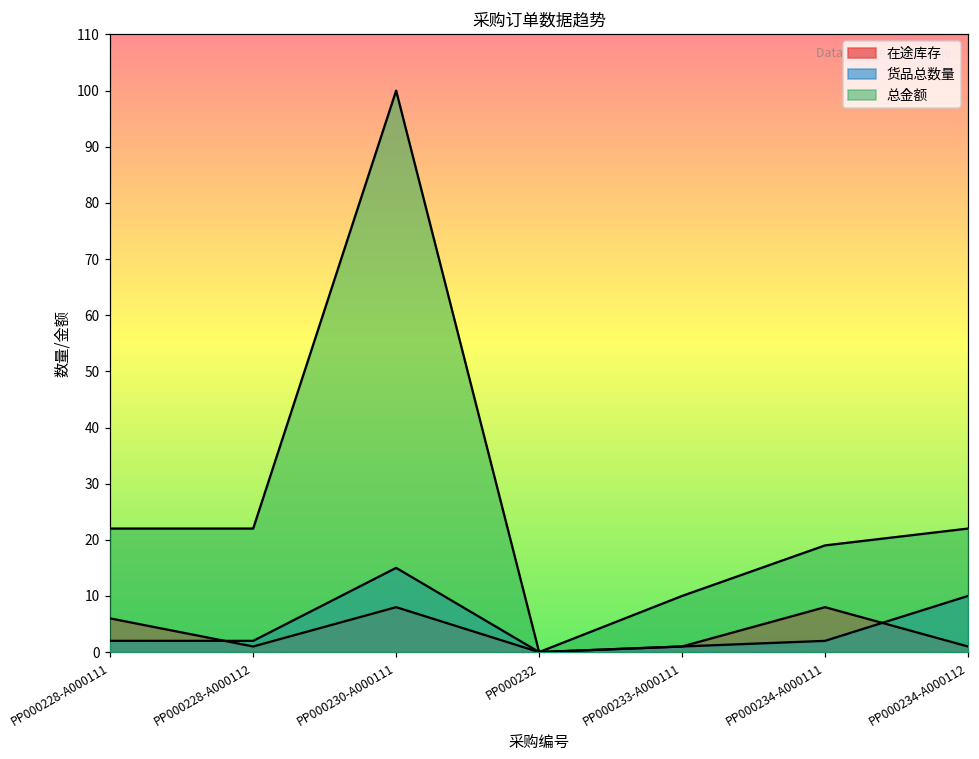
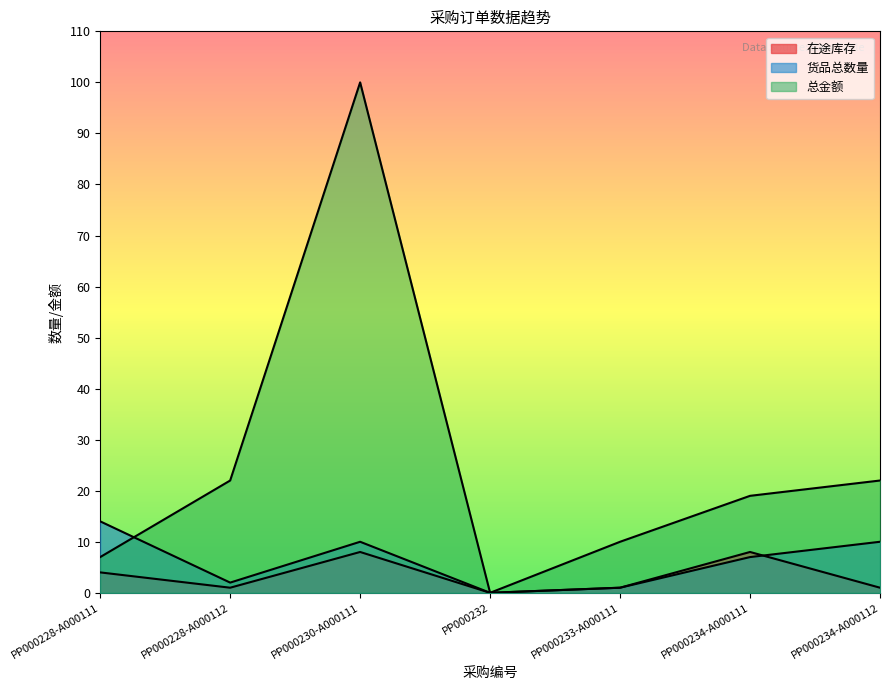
在途库存, PP000228-A000111: 6 -> 4
货品总数量, PP000228-A000111: 2 -> 14
总金额, PP000228-A000111: 22 -> 7
货品总数量, PP000230-A000111: 15 -> 10
货品总数量, PP000234-A000111: 2 -> 7
